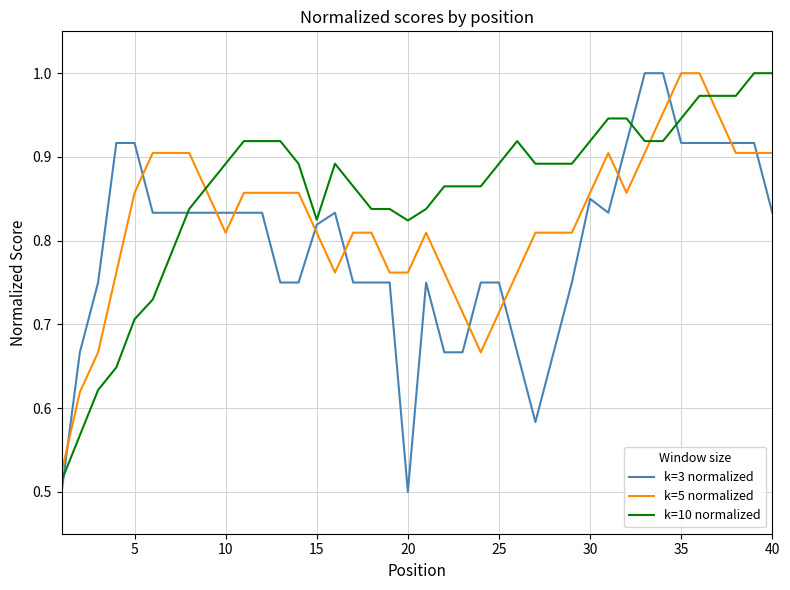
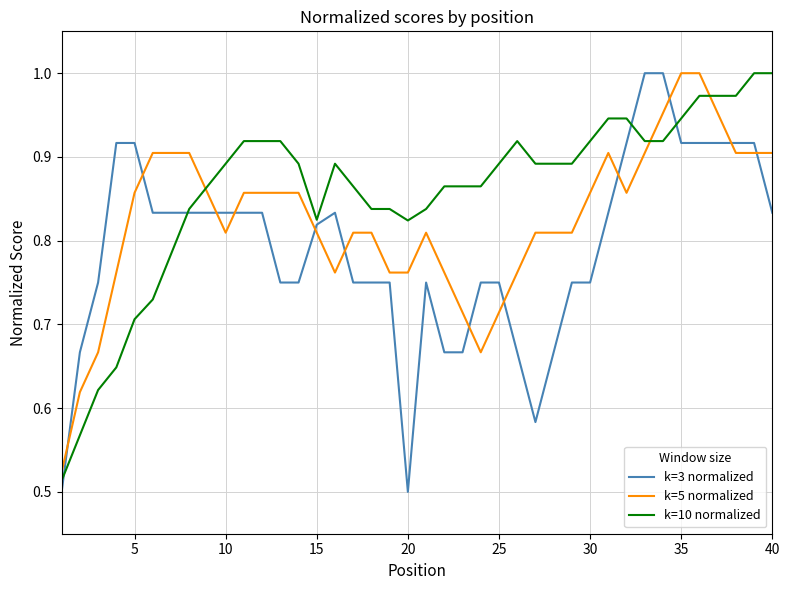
k=3 normalized, 30: 0.85 -> 0.75
